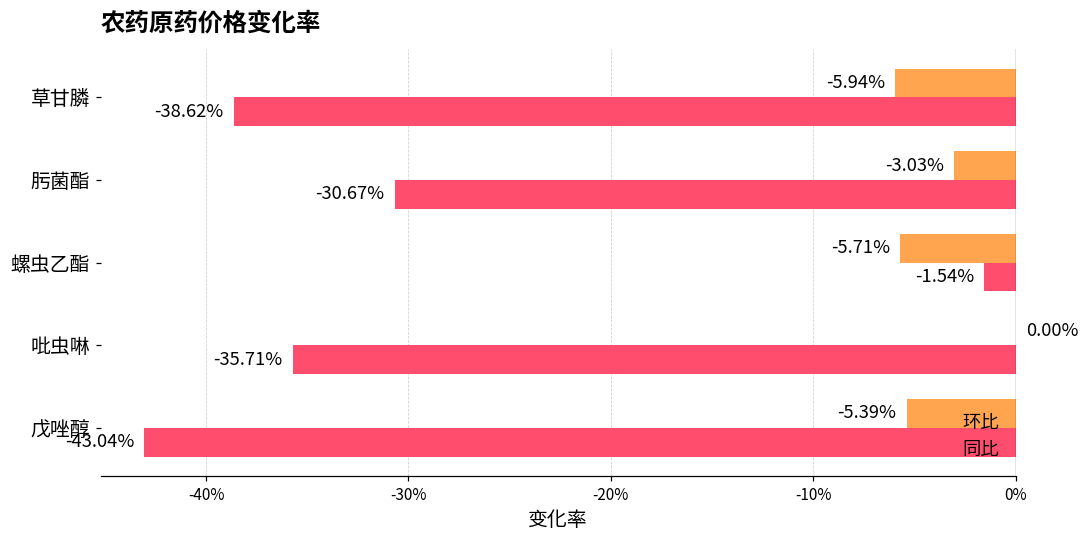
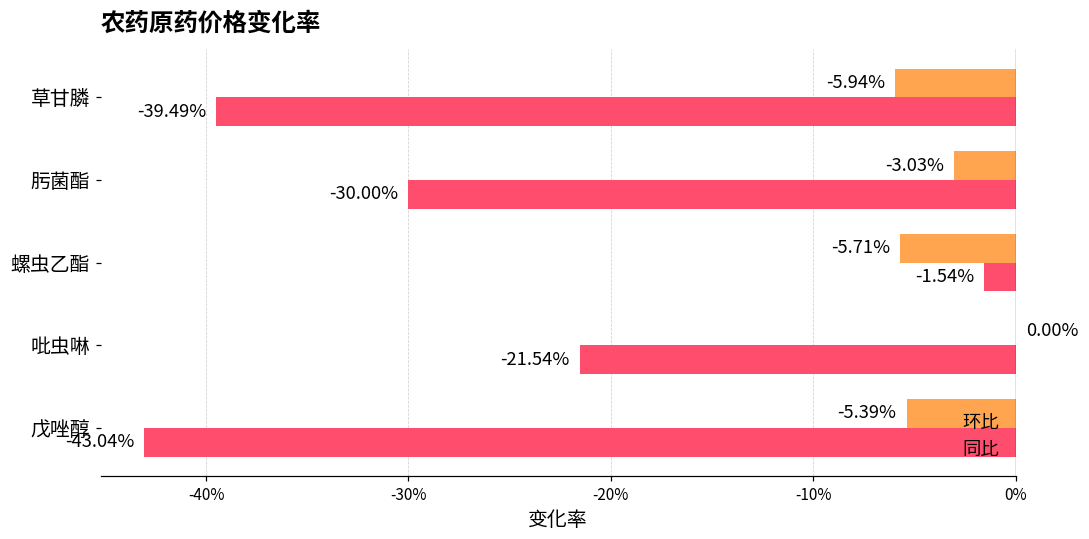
同比, 草甘膦: -38.62% -> -39.49%
同比, 肟菌酯: -30.67% -> -30.00%
同比, 吡虫啉: -35.71% -> -21.54%
